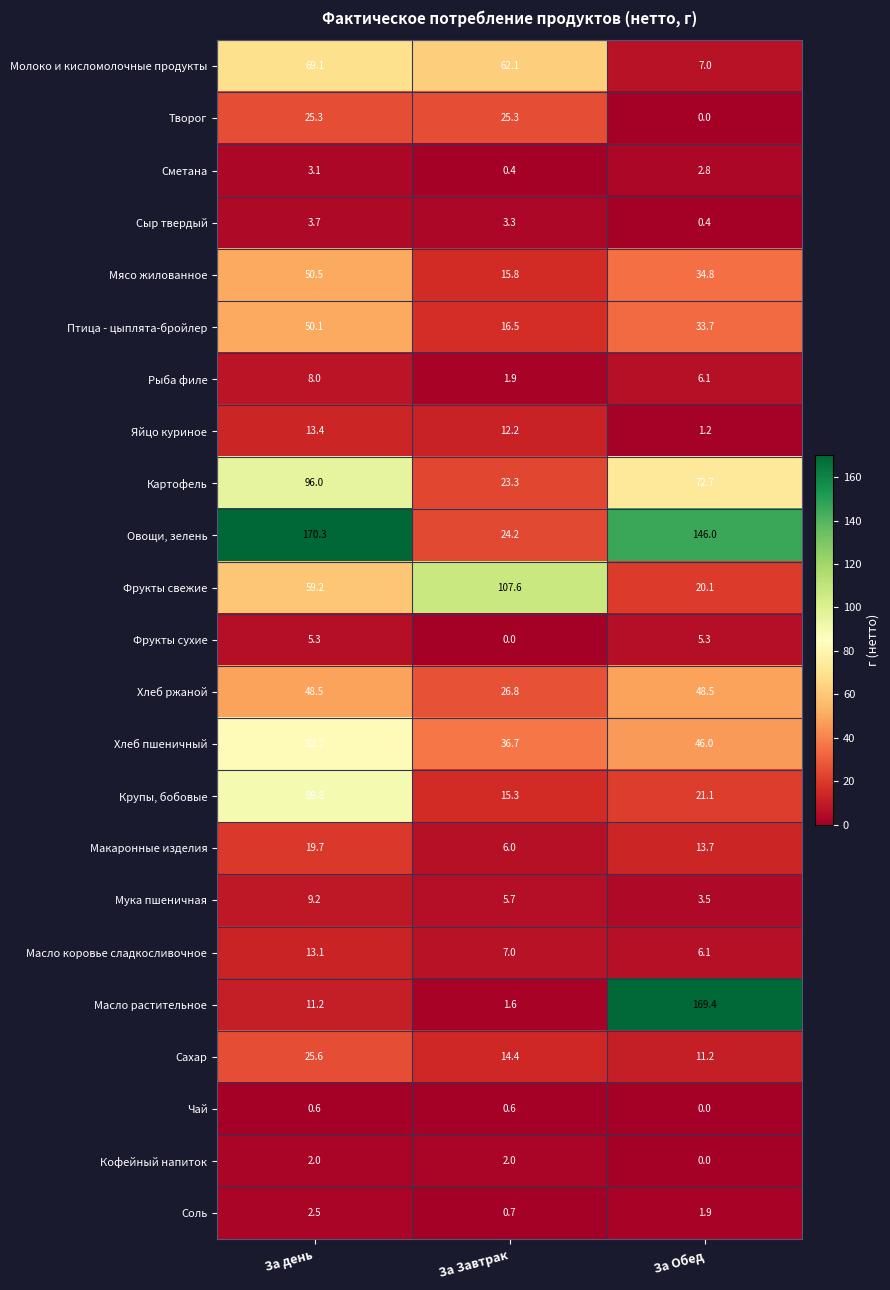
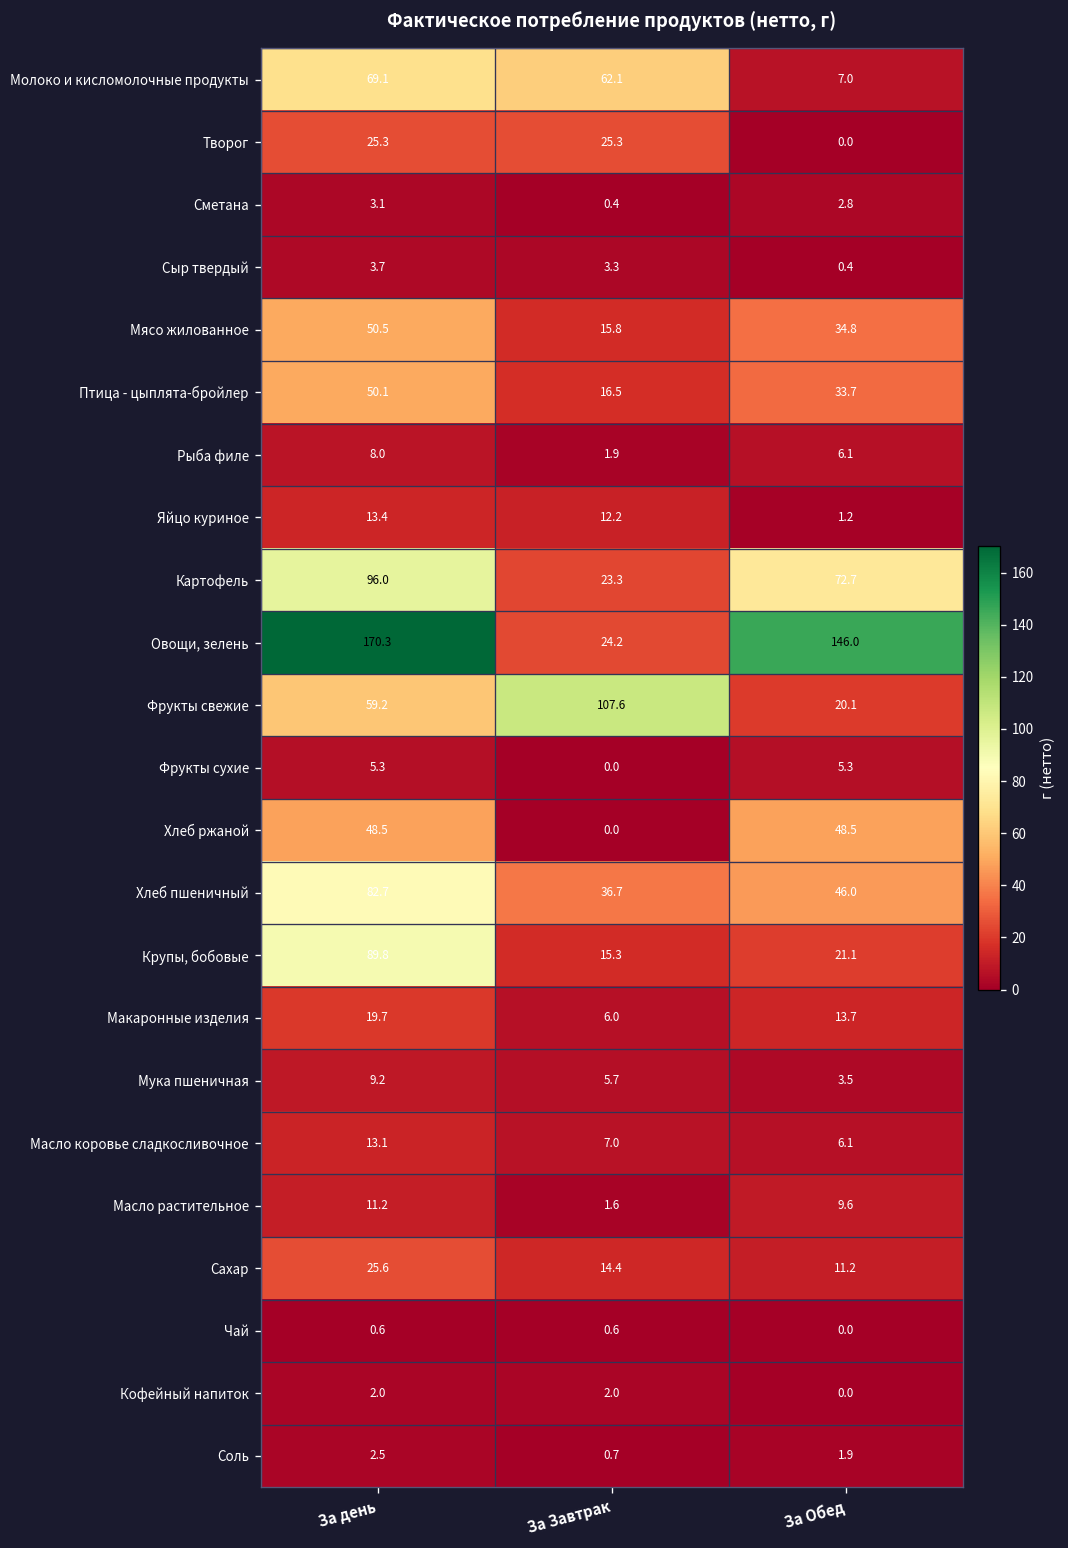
Хлеб ржаной, За Завтрак: 26.8 -> 0.0
Масло растительное, За Обед: 169.4 -> 9.6
